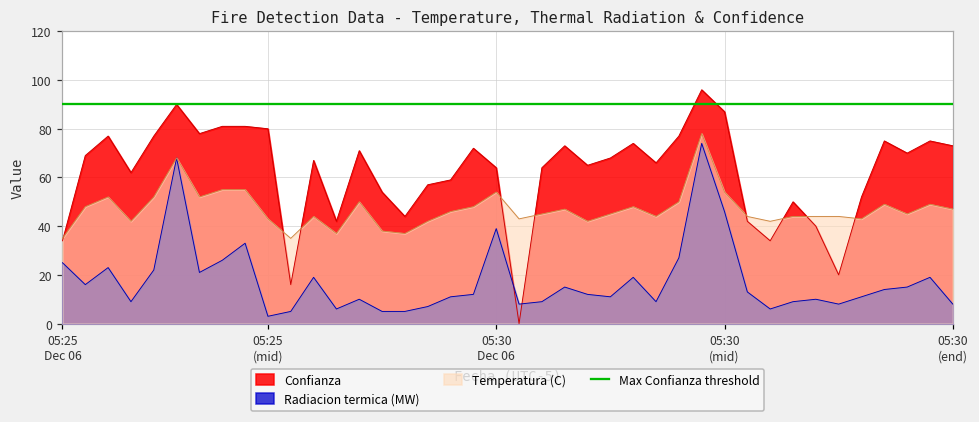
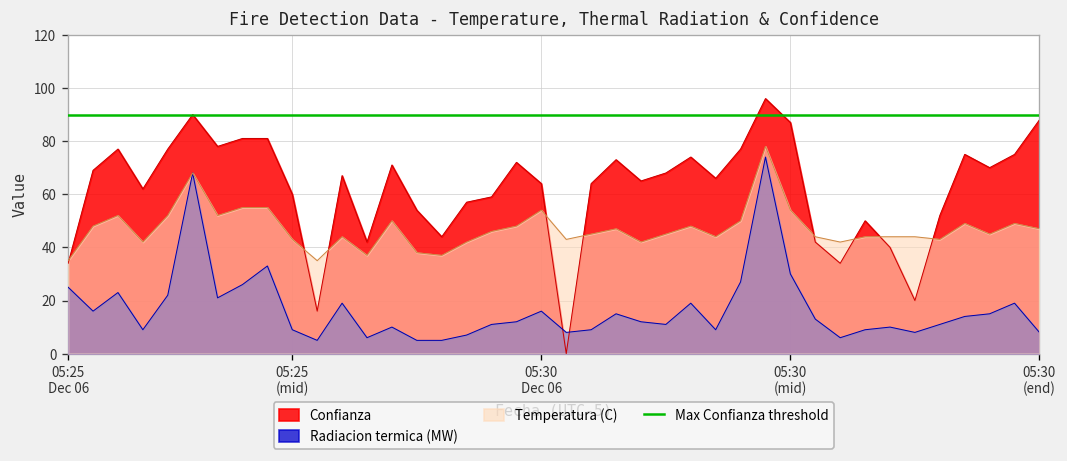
Confianza, 05:25 (mid): 80 -> 60
Radiacion termica (MW), 05:25 (mid): 3 -> 9
Radiacion termica (MW), 05:30 Dec 06: 39 -> 16
Radiacion termica (MW), 05:30 (mid): 46 -> 30
Confianza, 05:30 (end): 73 -> 88
